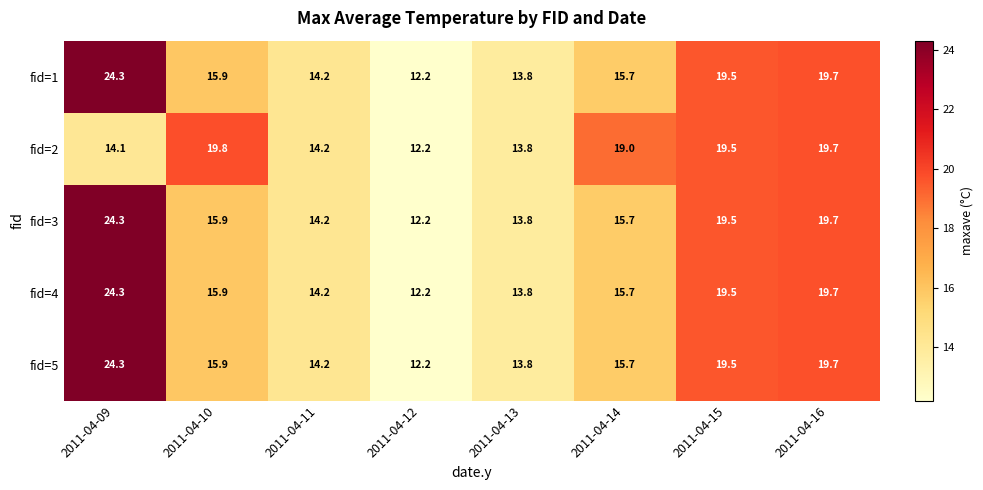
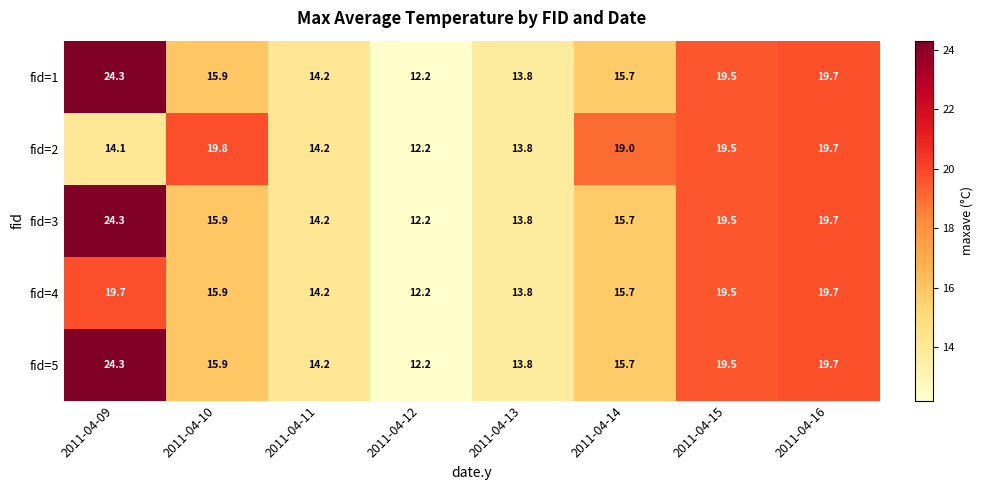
fid=4, 2011-04-09: 24.3 -> 19.7
